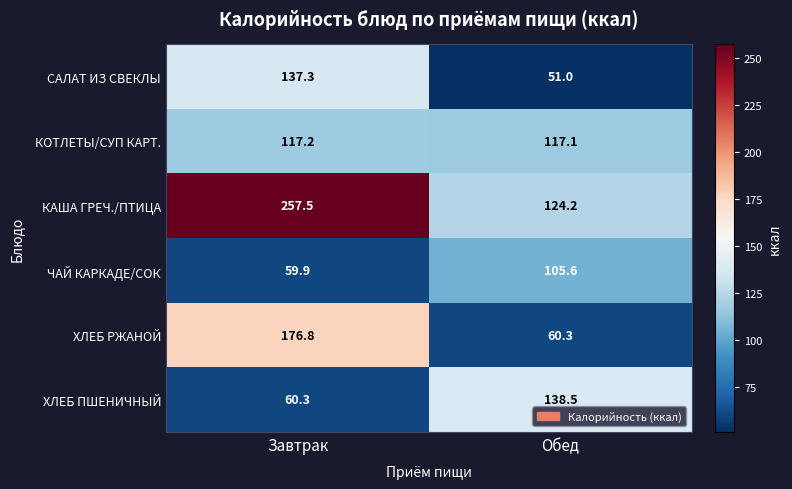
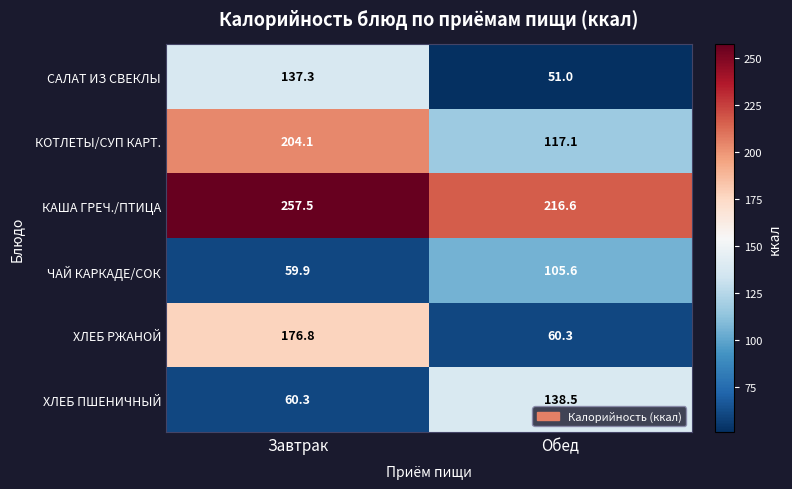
КОТЛЕТЫ/СУП КАРТ., Завтрак: 117.2 -> 204.1
КАША ГРЕЧ./ПТИЦА, Обед: 124.2 -> 216.6
